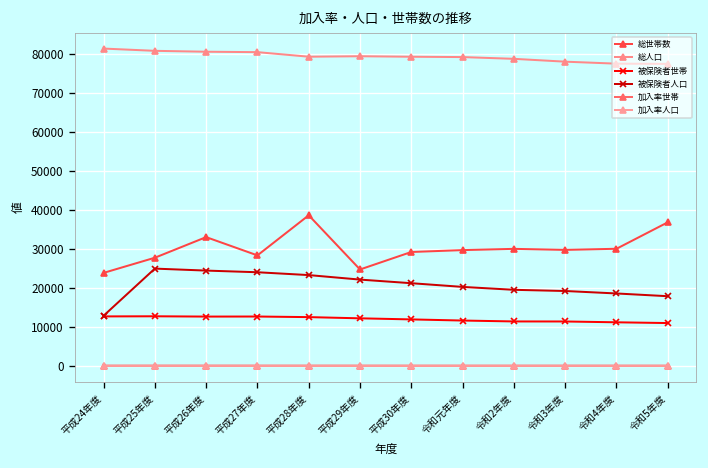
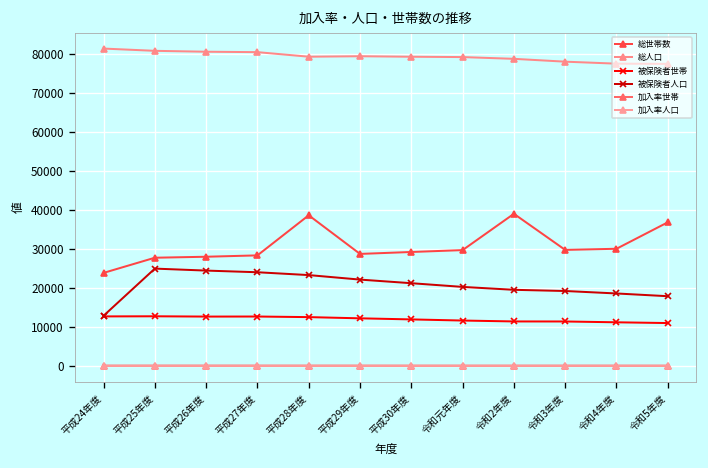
総世帯数, 平成26年度: 33000 -> 28000
総世帯数, 平成29年度: 25000 -> 29000
総世帯数, 令和2年度: 30000 -> 39000
